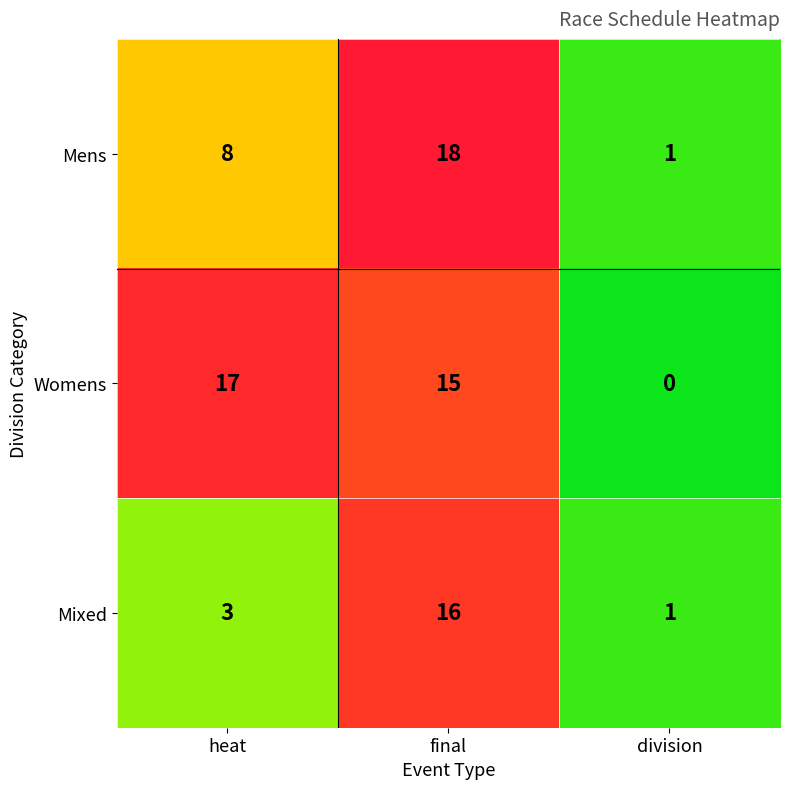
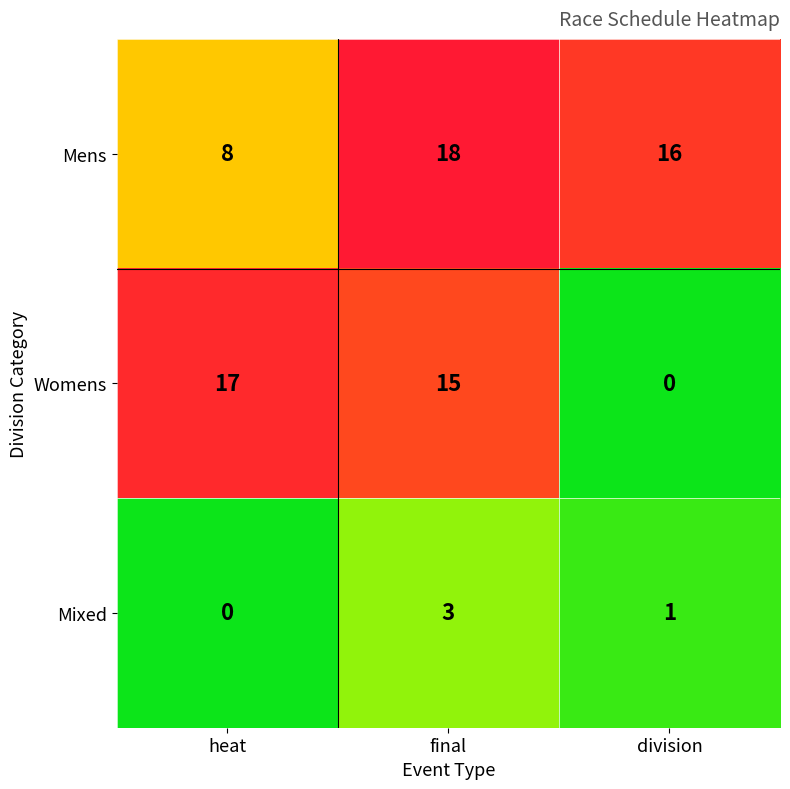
Mens, division: 1 -> 16
Mixed, heat: 3 -> 0
Mixed, final: 16 -> 3
